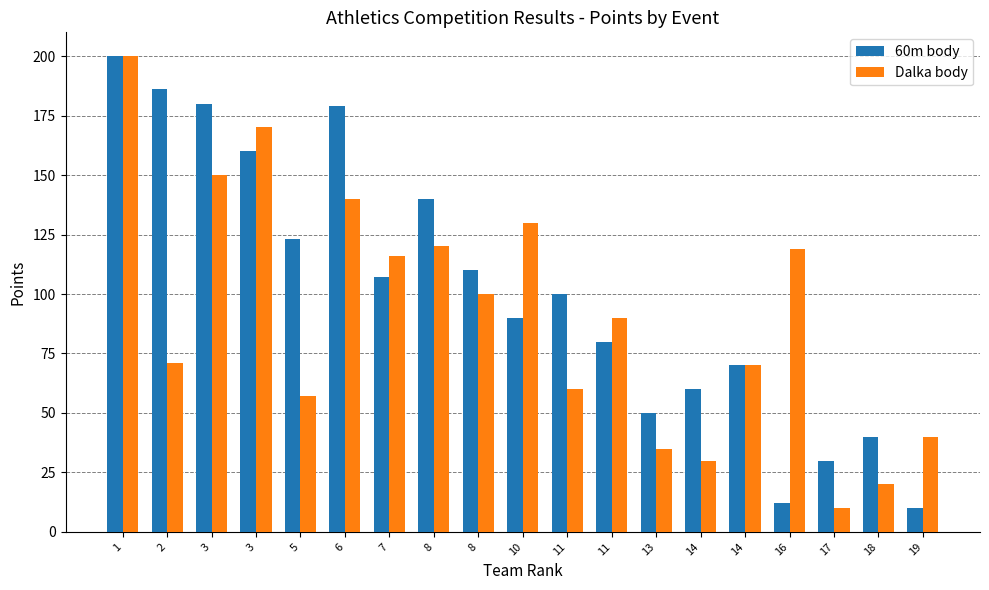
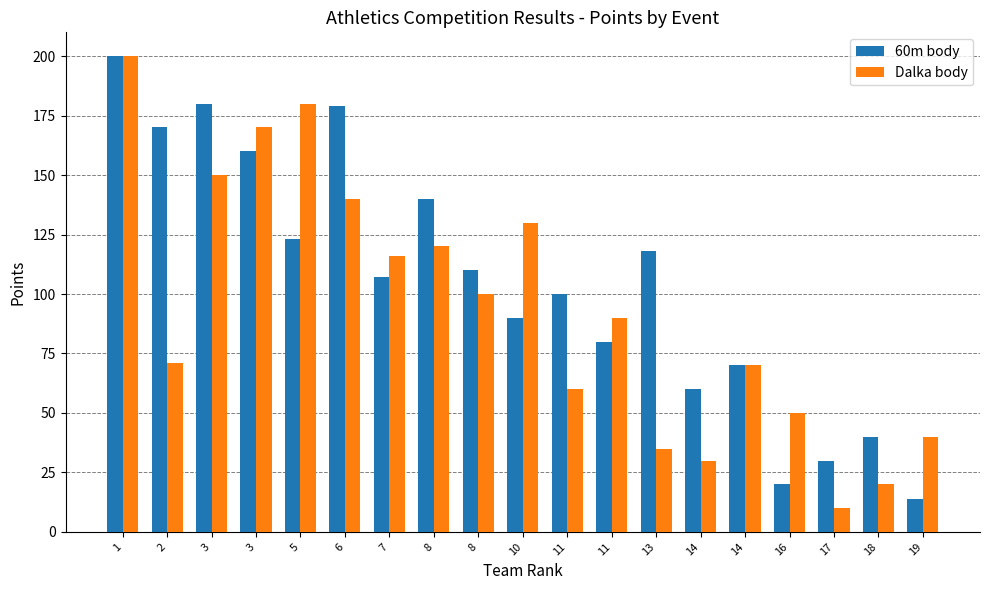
60m body, 2: 186 -> 170
Dalka body, 5: 57 -> 180
60m body, 13: 50 -> 118
60m body, 16: 12 -> 20
Dalka body, 16: 119 -> 50
60m body, 19: 10 -> 14
